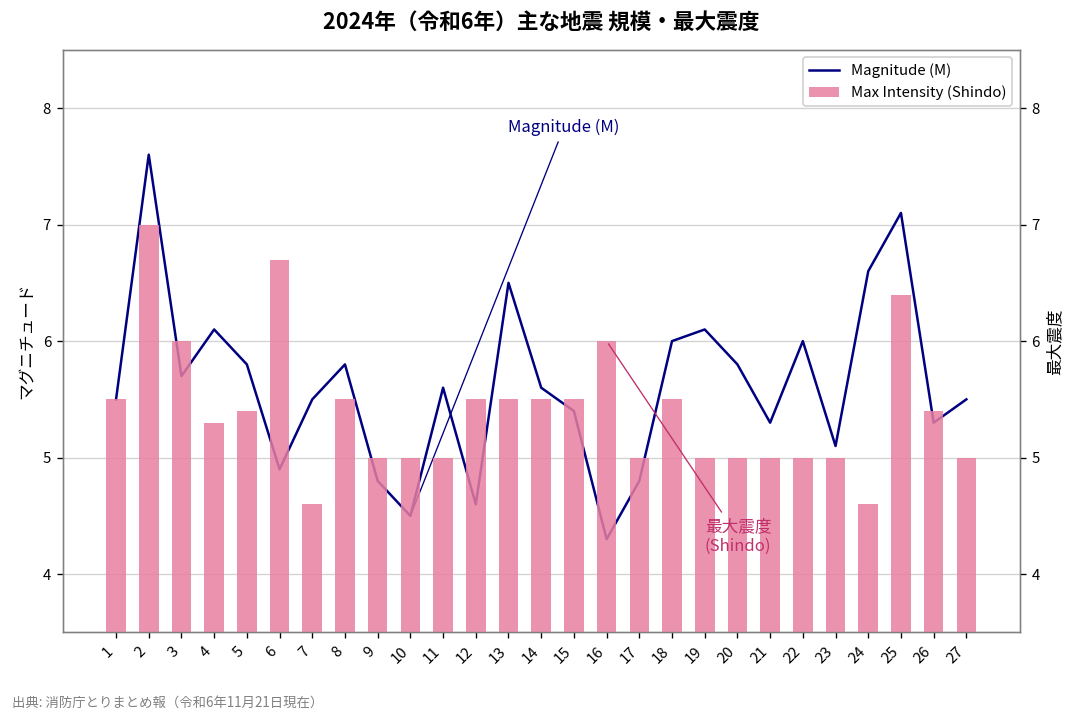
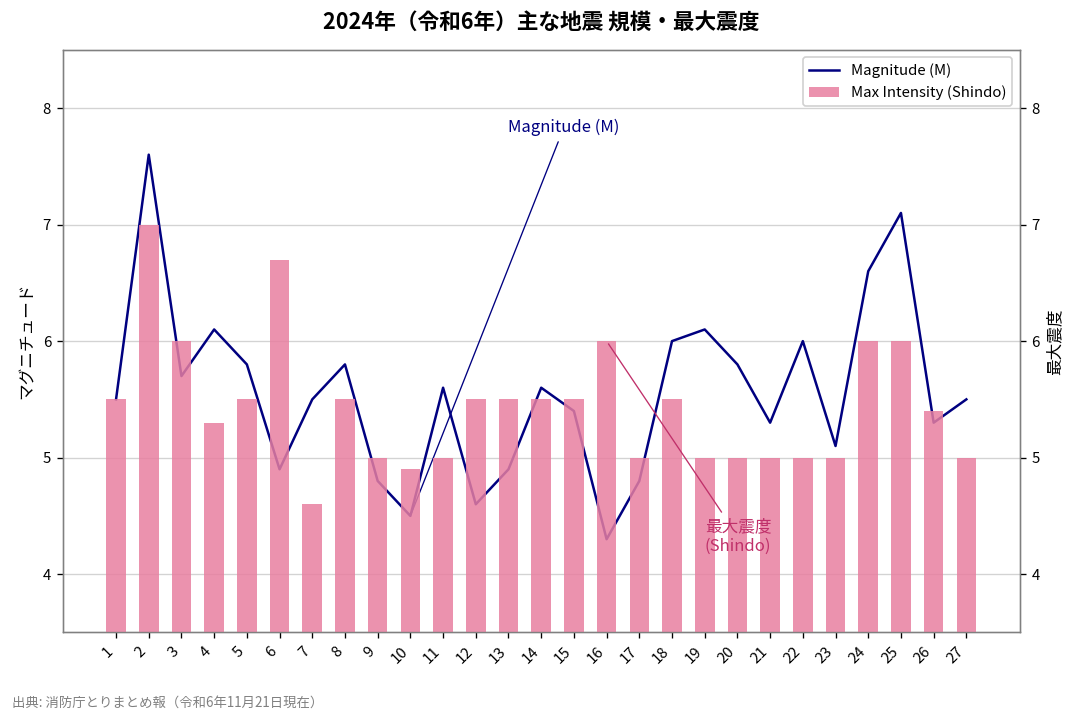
Magnitude (M), 13: 6.5 -> 4.9
Max Intensity (Shindo), 5: 5.4 -> 5.5
Max Intensity (Shindo), 10: 5.0 -> 4.9
Max Intensity (Shindo), 24: 4.6 -> 6.0
Max Intensity (Shindo), 25: 6.4 -> 6.0
